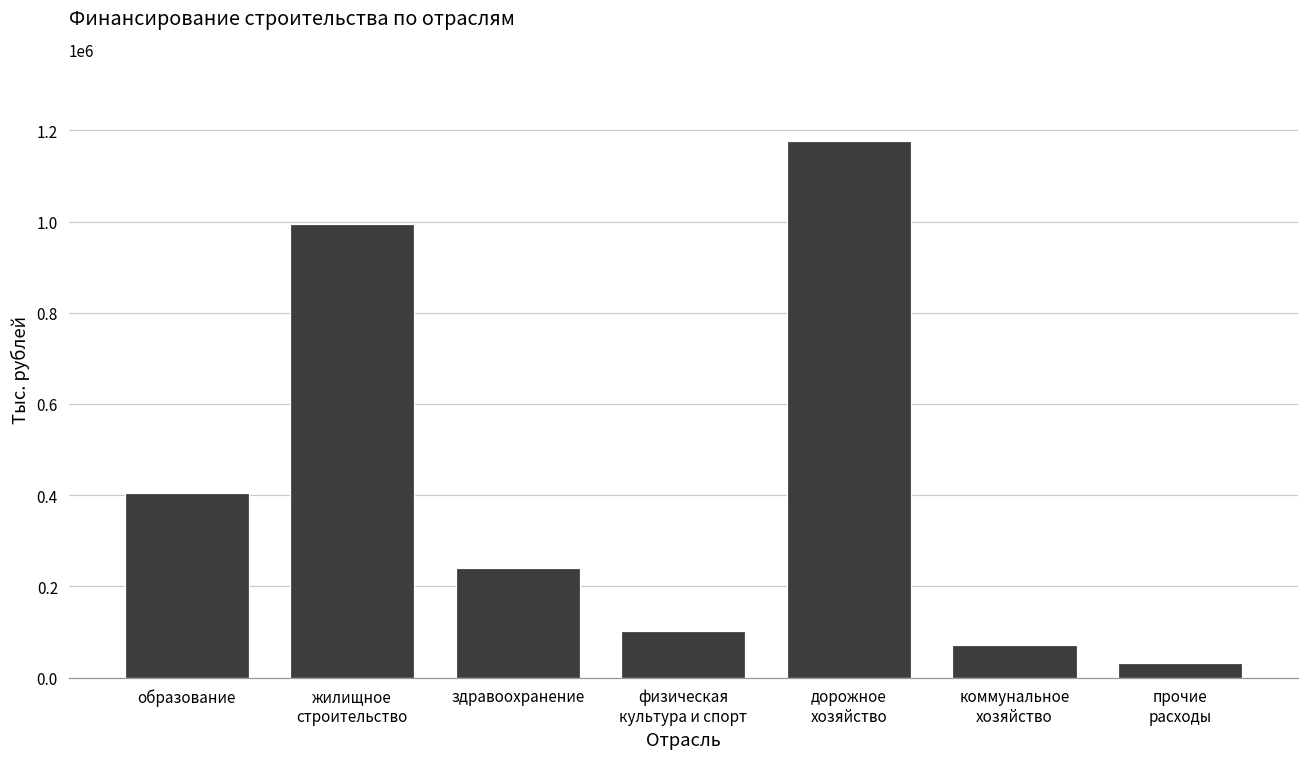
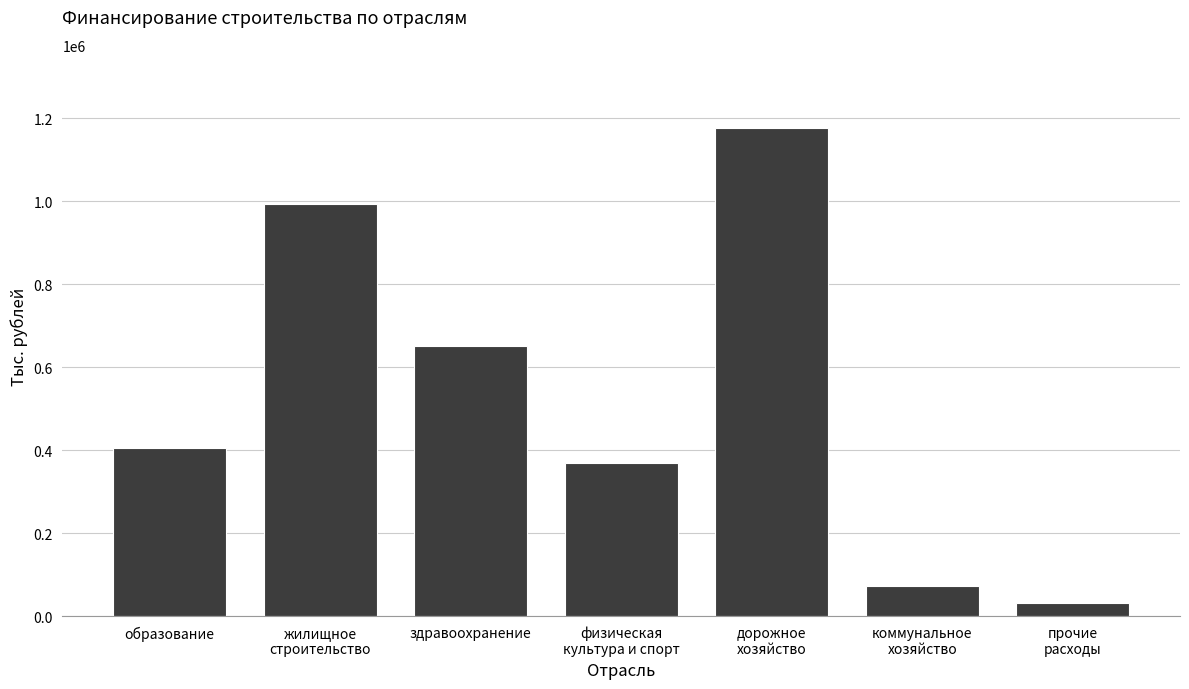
здравоохранение: 240000 -> 650000
физическая культура и спорт: 100000 -> 370000
